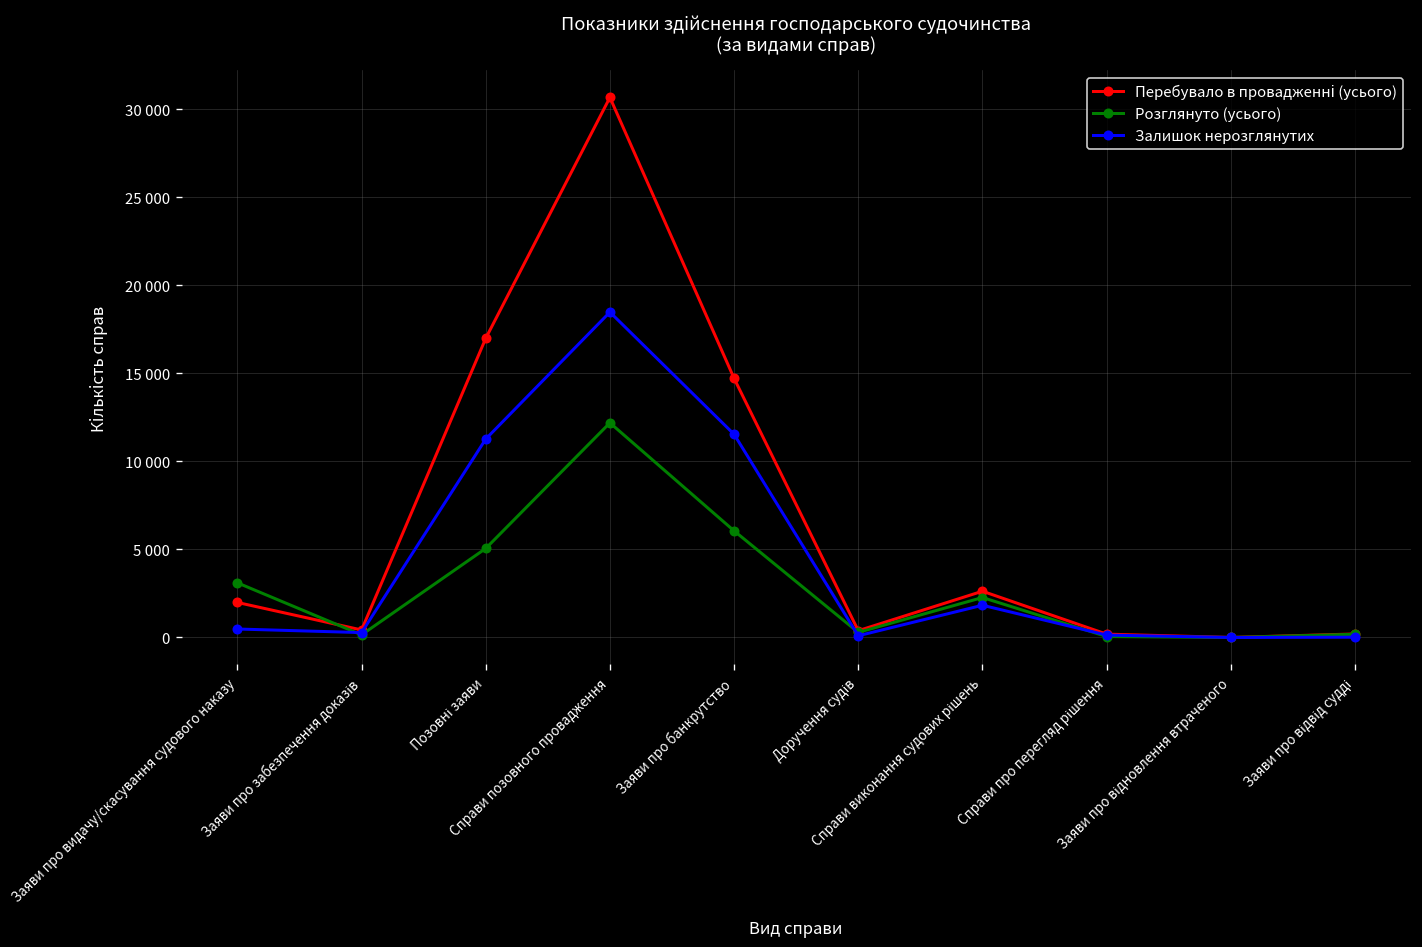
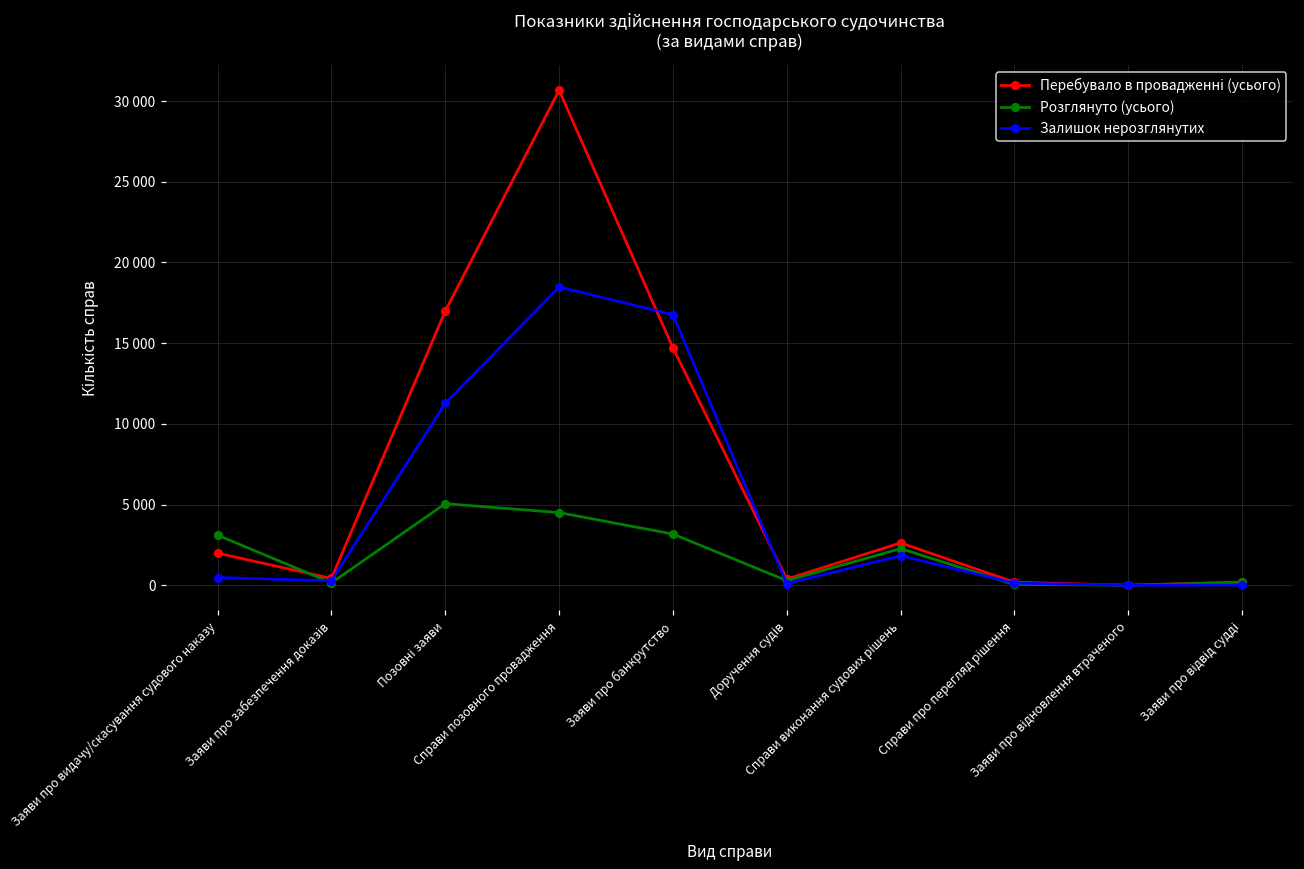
Розглянуто (усього), Справи позовного провадження: 12200 -> 4500
Розглянуто (усього), Заяви про банкрутство: 6100 -> 3200
Залишок нерозглянутих, Заяви про банкрутство: 11500 -> 16800
